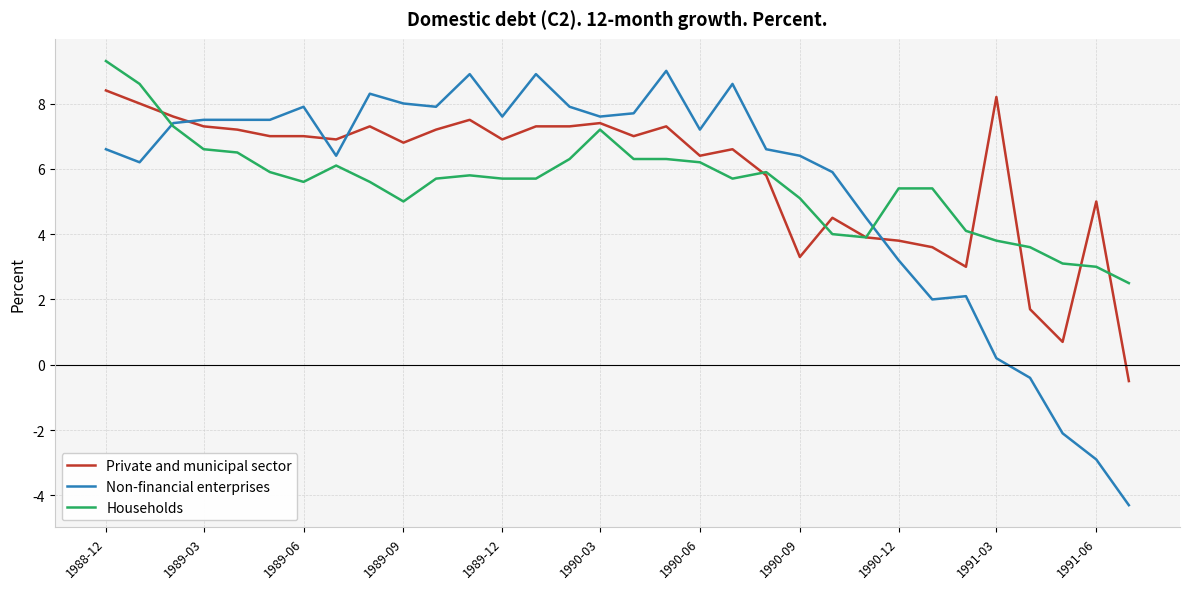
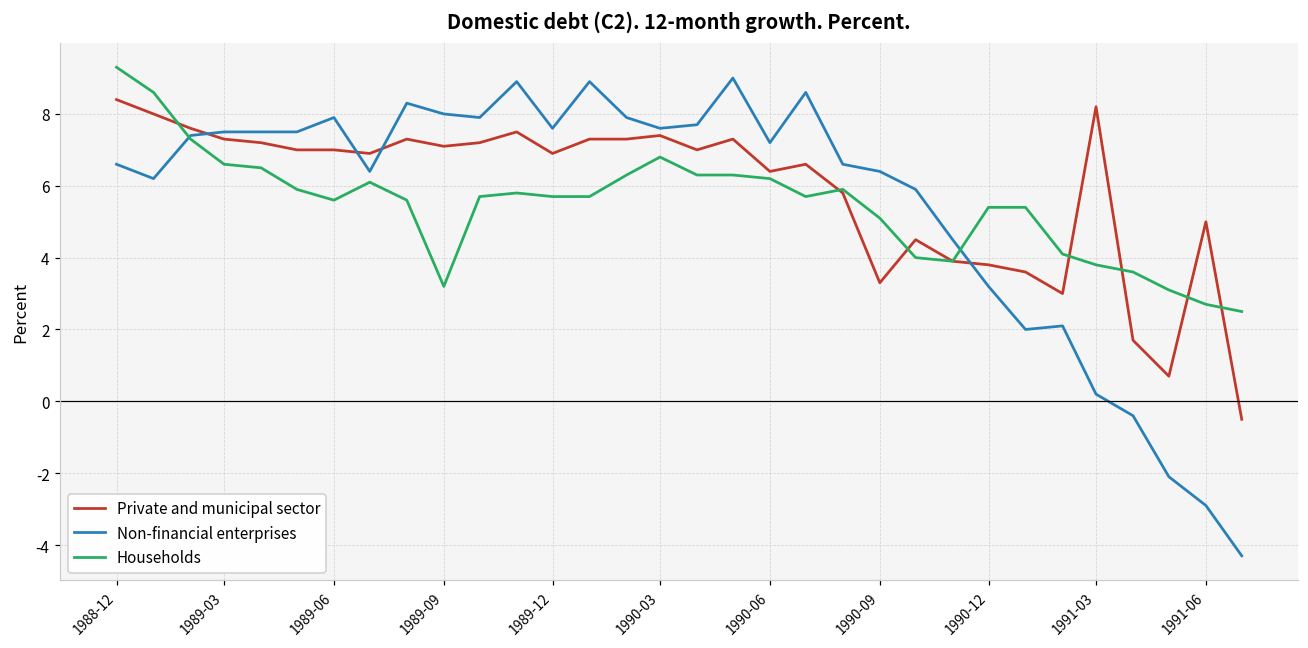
Private and municipal sector, 1989-09: 6.8 -> 7.1
Households, 1989-09: 5.0 -> 3.2
Households, 1990-03: 7.2 -> 6.8
Households, 1991-06: 3.0 -> 2.7
